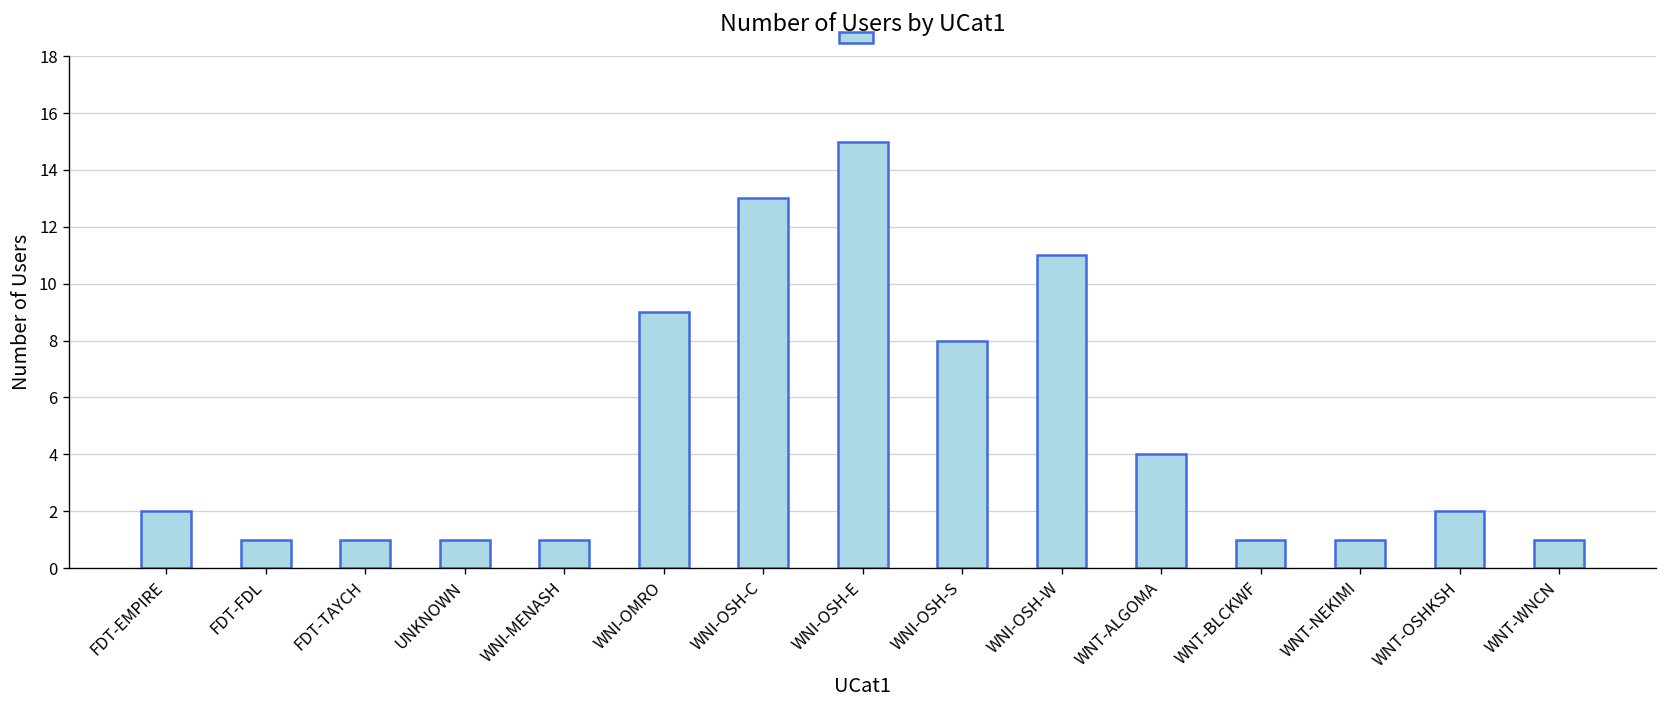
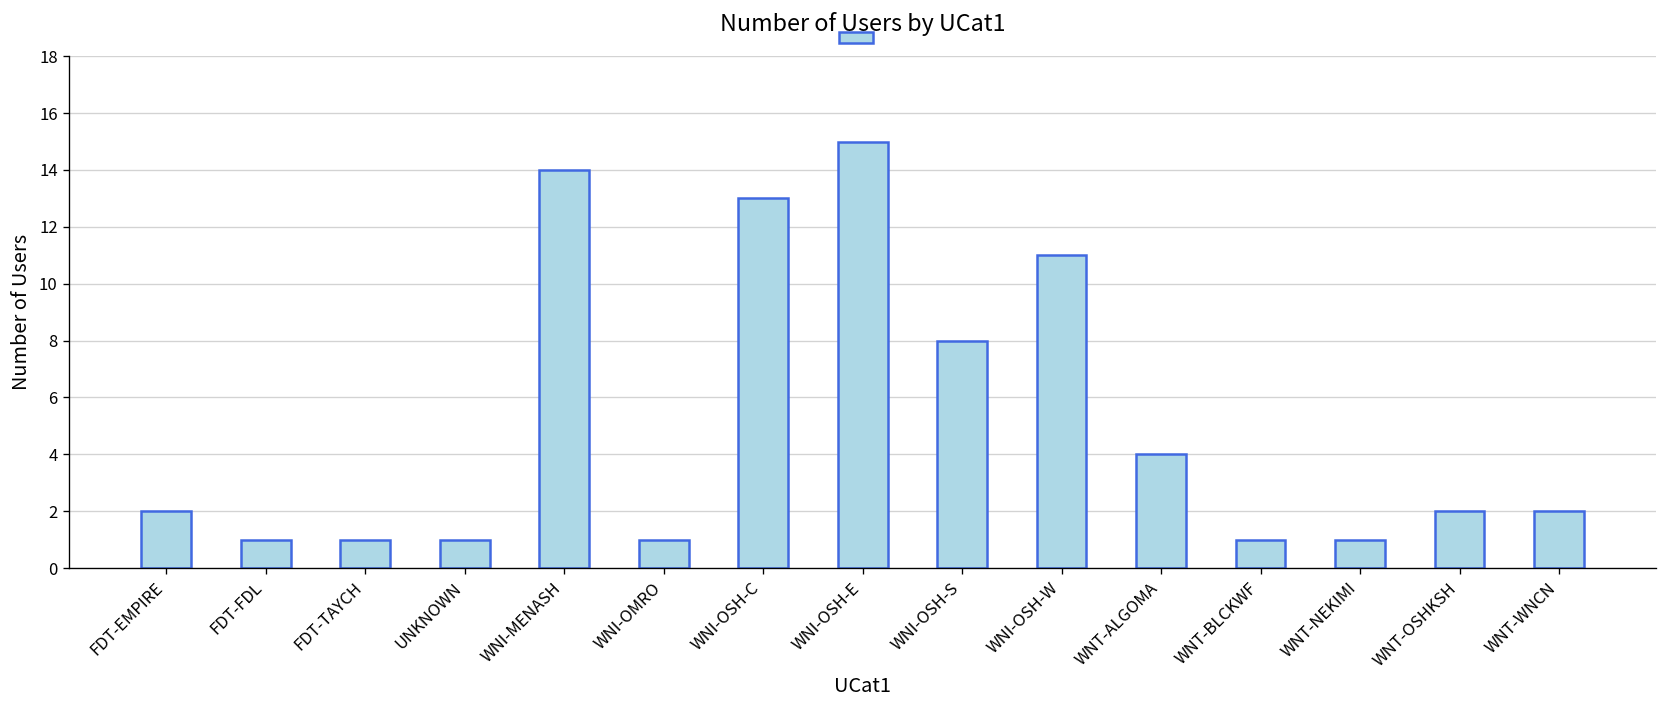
WNI-MENASH: 1 -> 14
WNI-OMRO: 9 -> 1
WNT-WNCN: 1 -> 2
